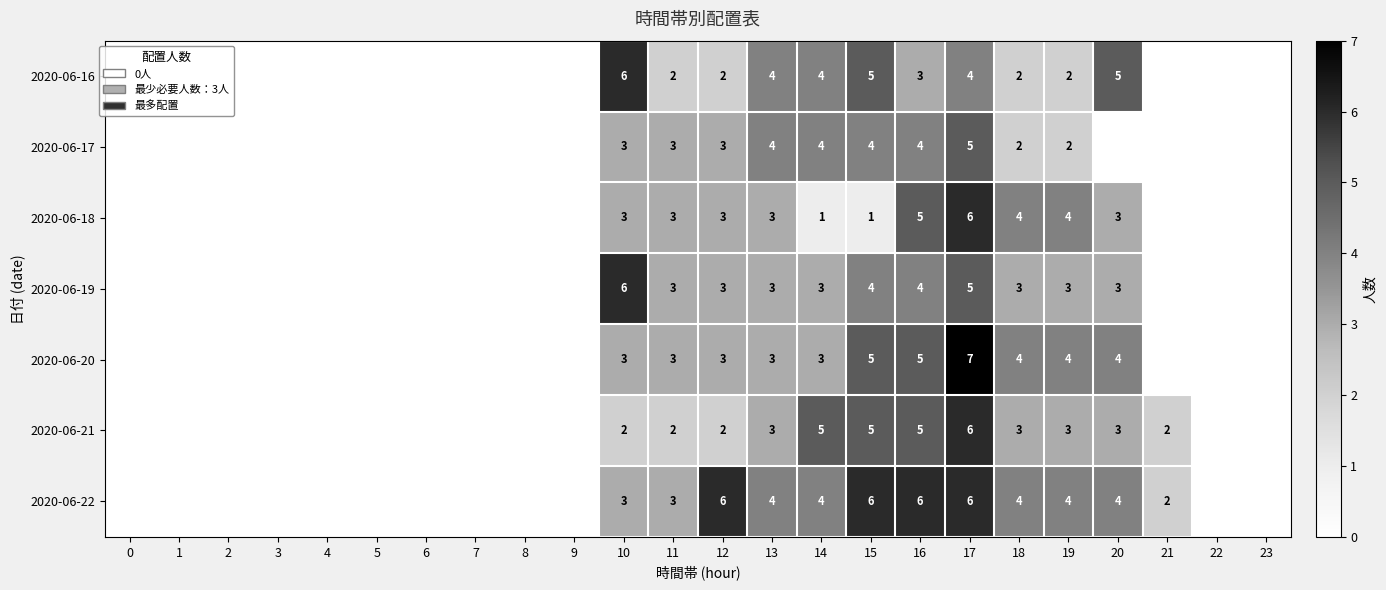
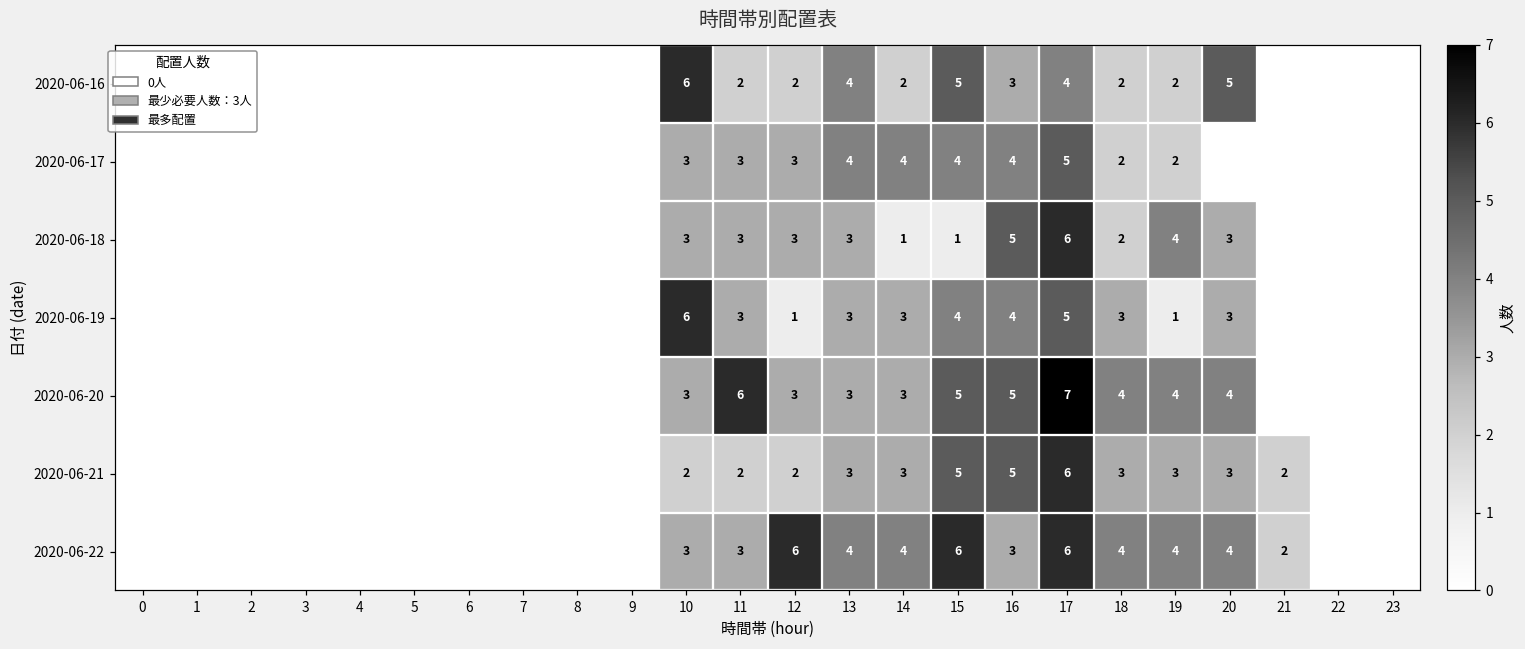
2020-06-16, 14: 4 -> 2
2020-06-18, 18: 4 -> 2
2020-06-19, 12: 3 -> 1
2020-06-19, 19: 3 -> 1
2020-06-20, 11: 3 -> 6
2020-06-21, 14: 5 -> 3
2020-06-22, 16: 6 -> 3
